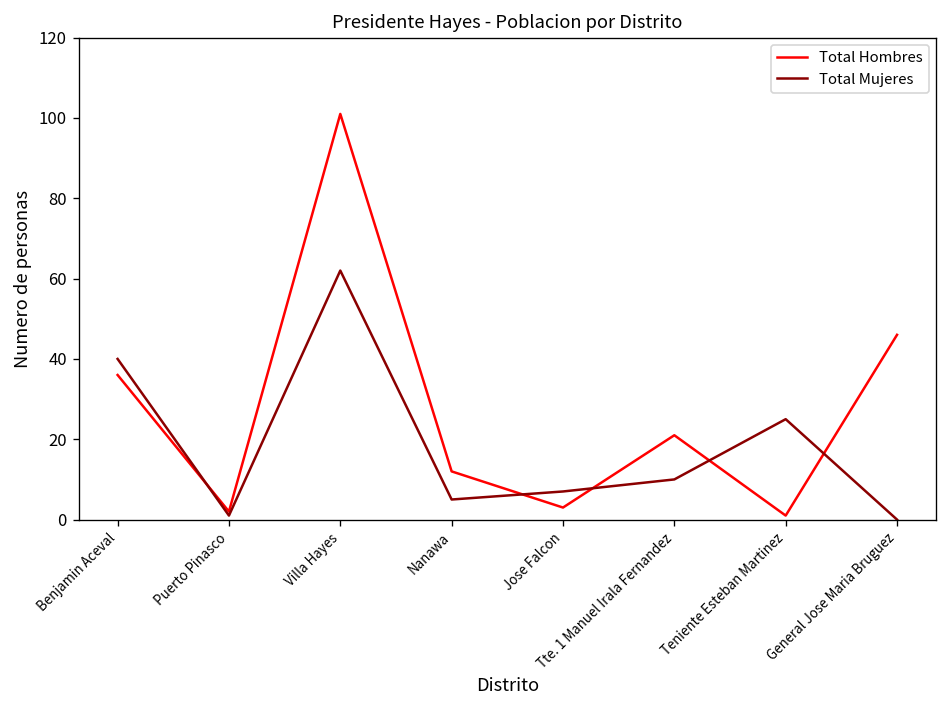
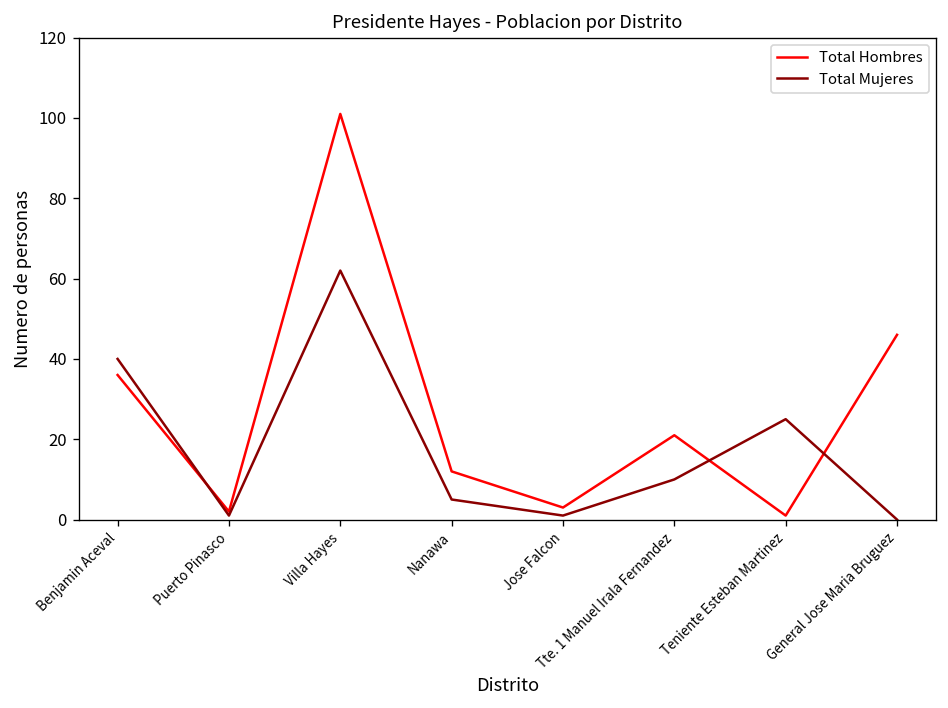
Total Mujeres, Jose Falcon: 7 -> 1
